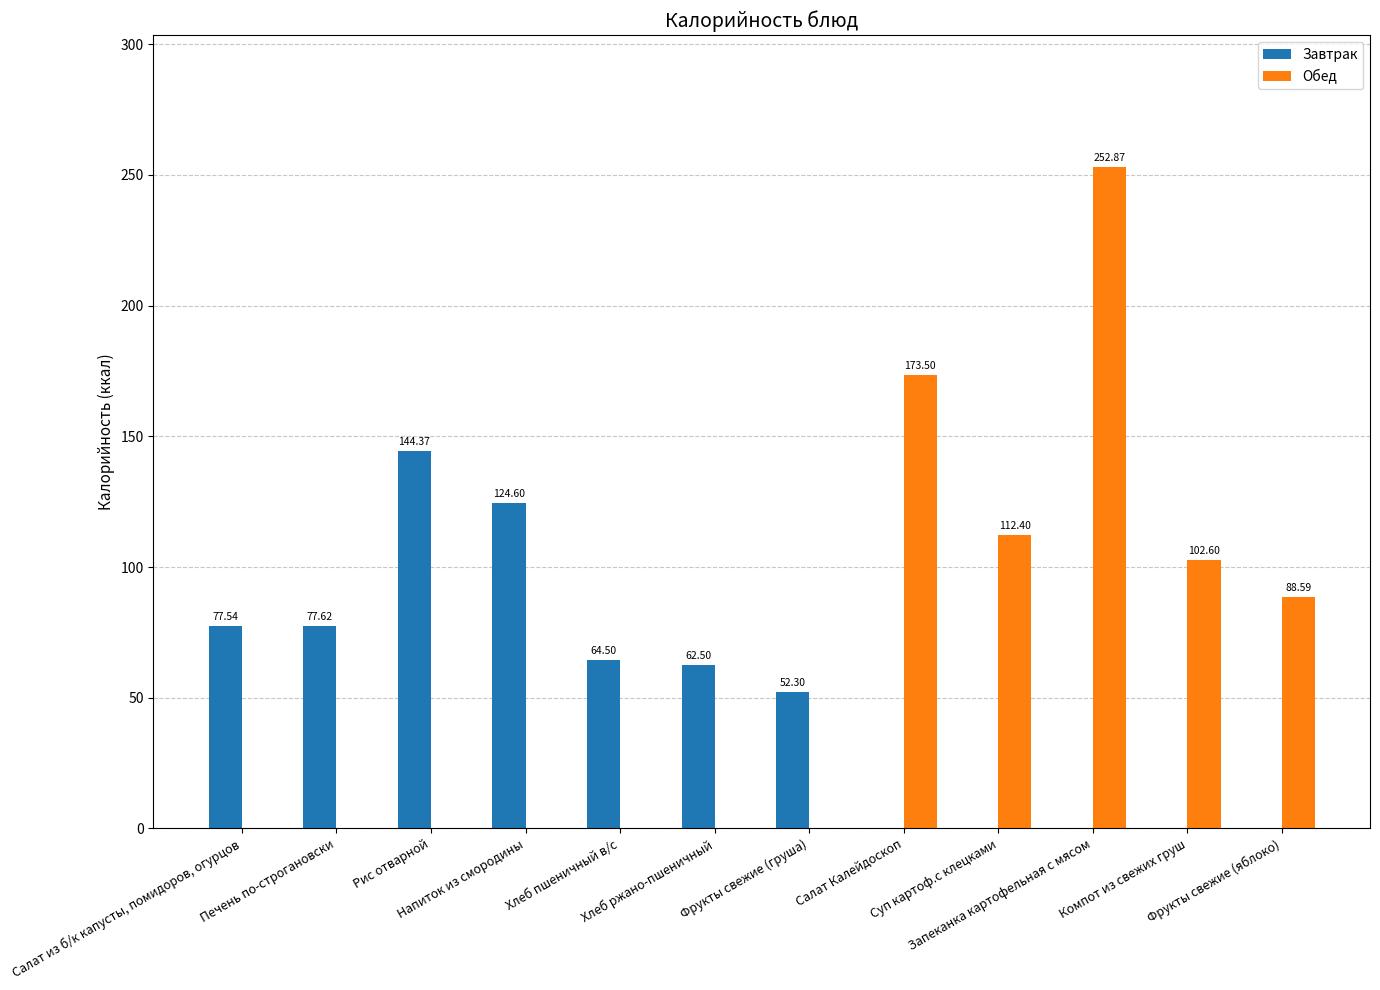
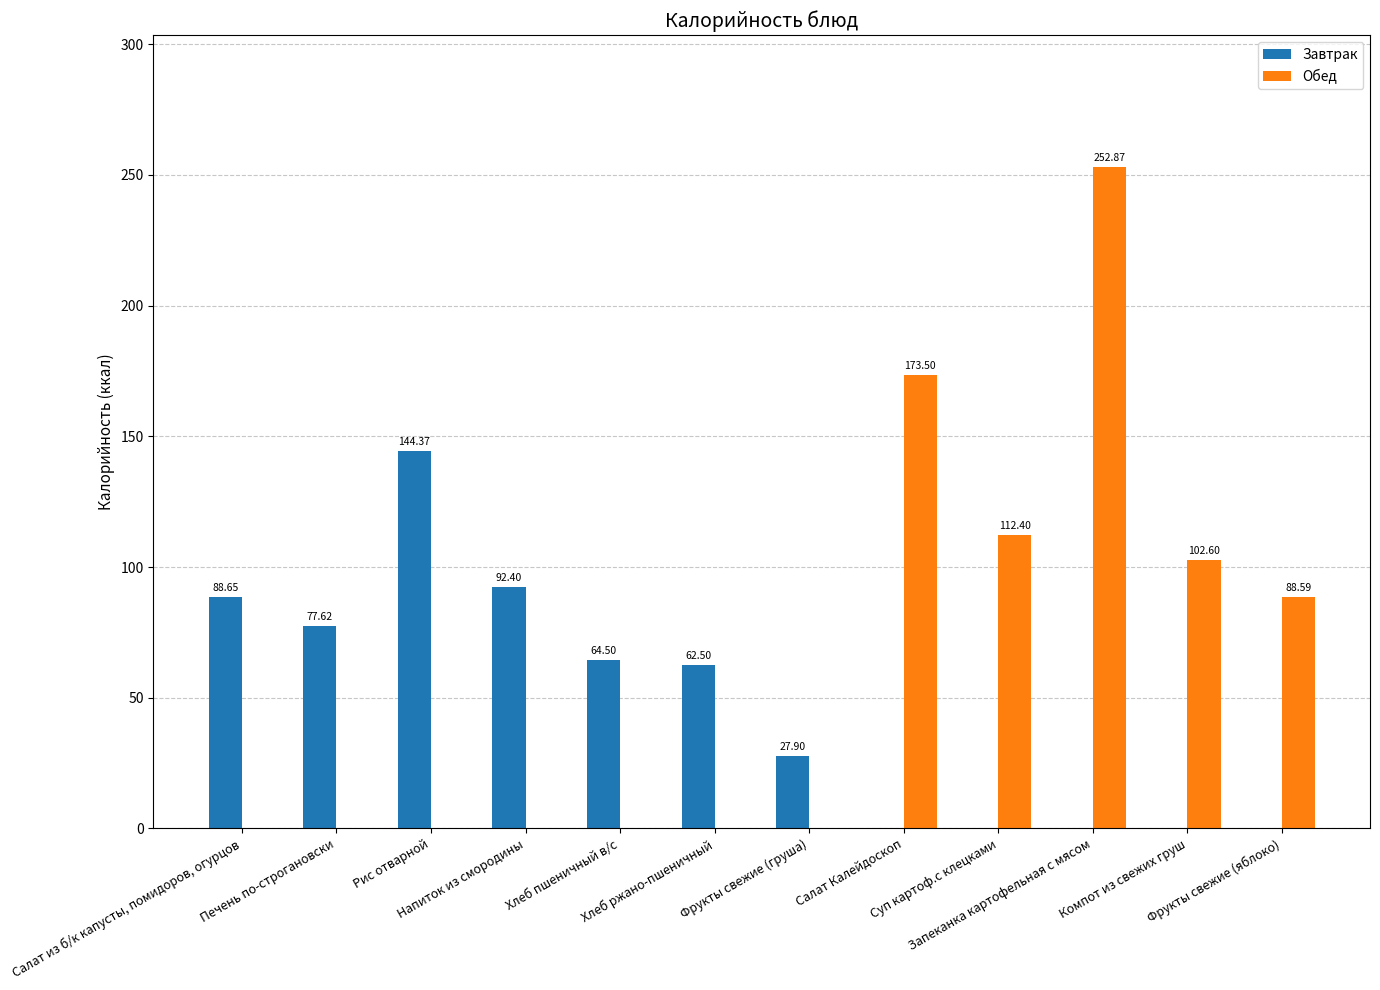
Завтрак, Салат из б/к капусты, помидоров, огурцов: 77.54 -> 88.65
Завтрак, Напиток из смородины: 124.60 -> 92.40
Завтрак, Фрукты свежие (груша): 52.30 -> 27.90
